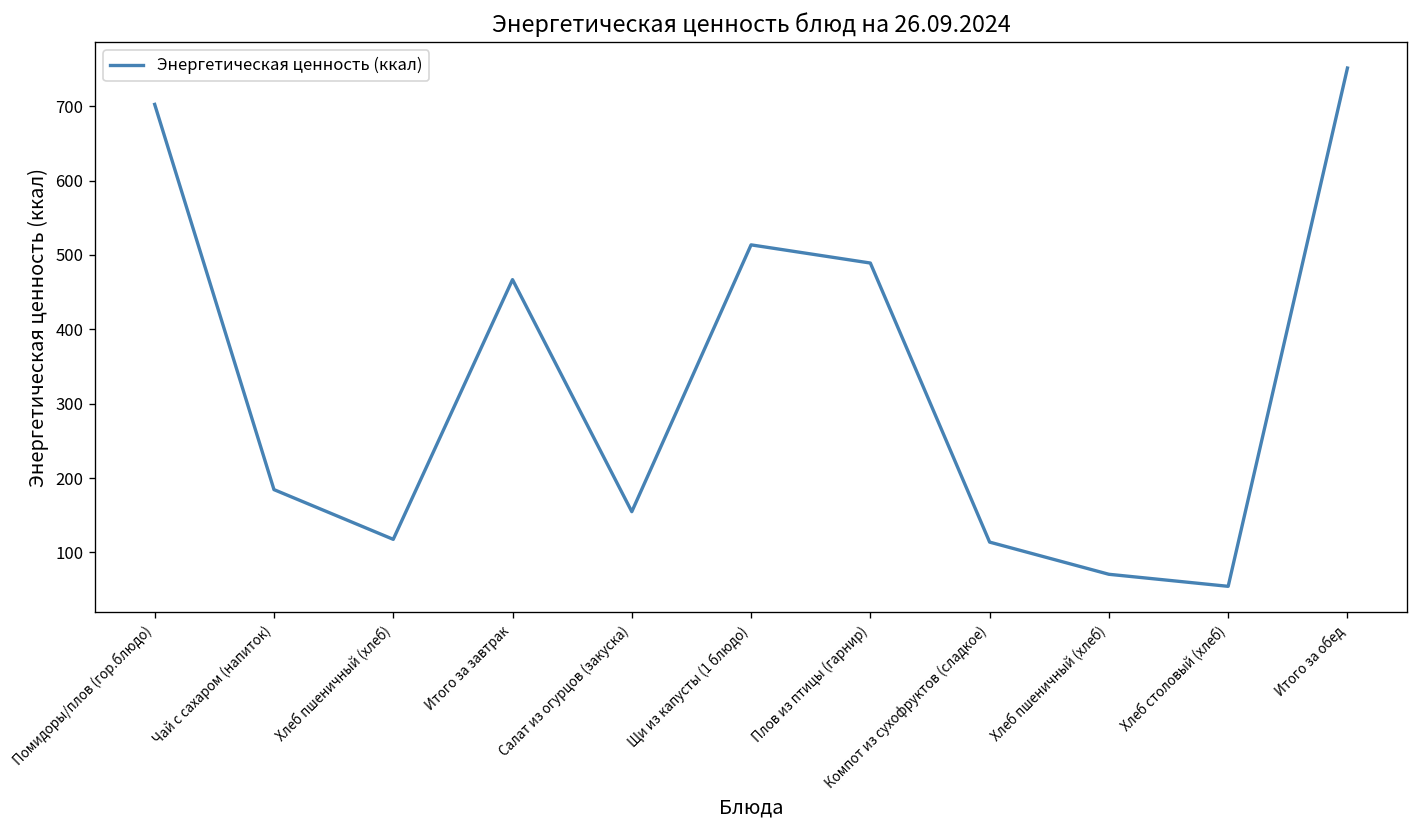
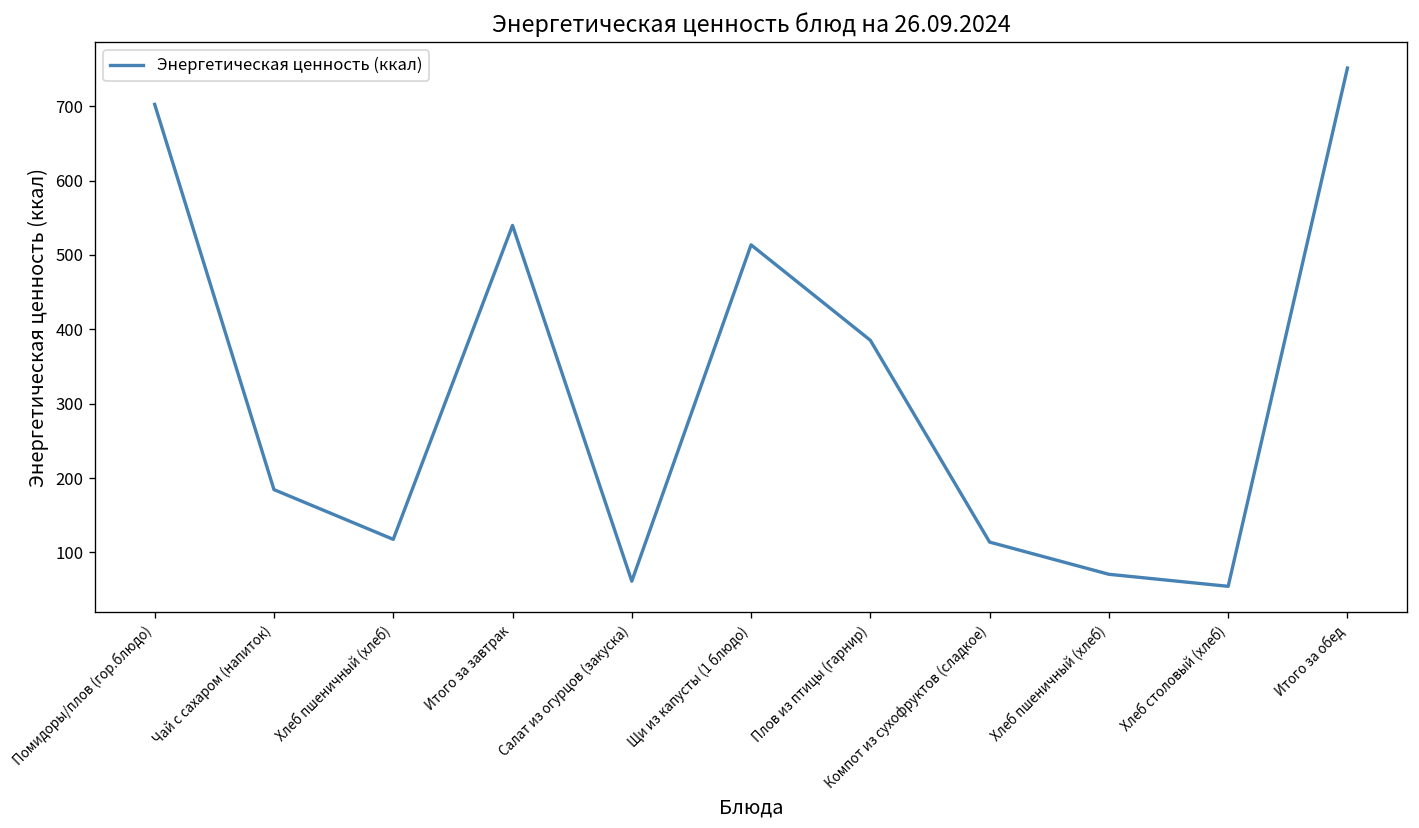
Итого за завтрак: 470 -> 540
Салат из огурцов (закуска): 150 -> 60
Плов из птицы (гарнир): 490 -> 390
